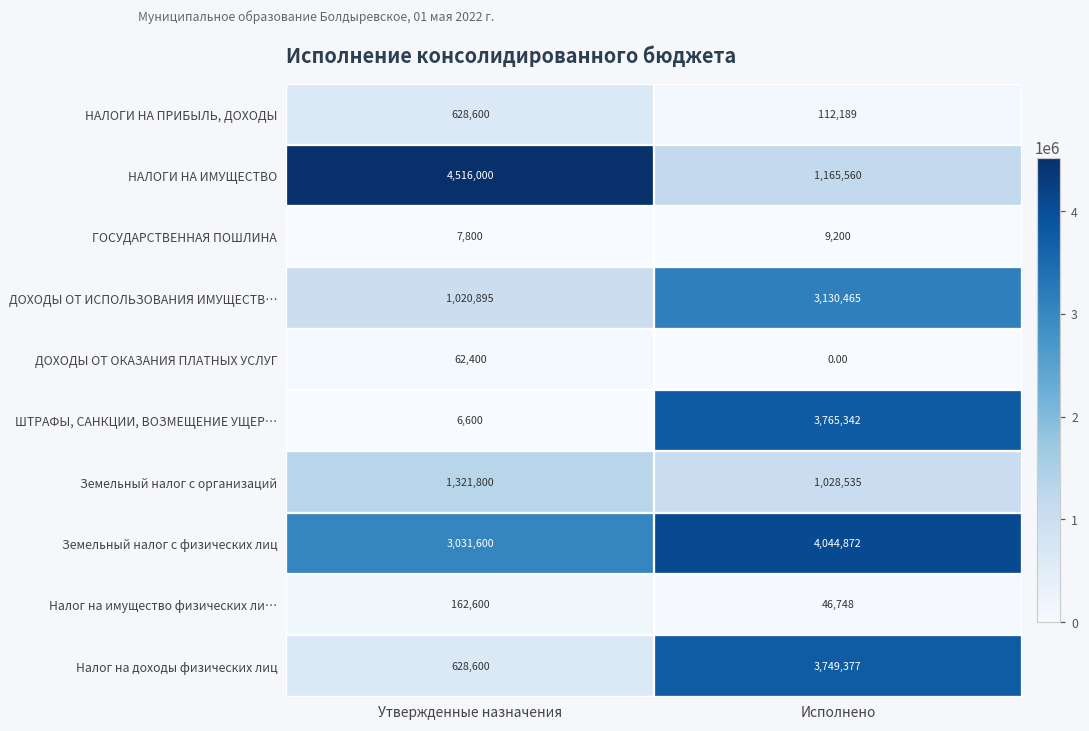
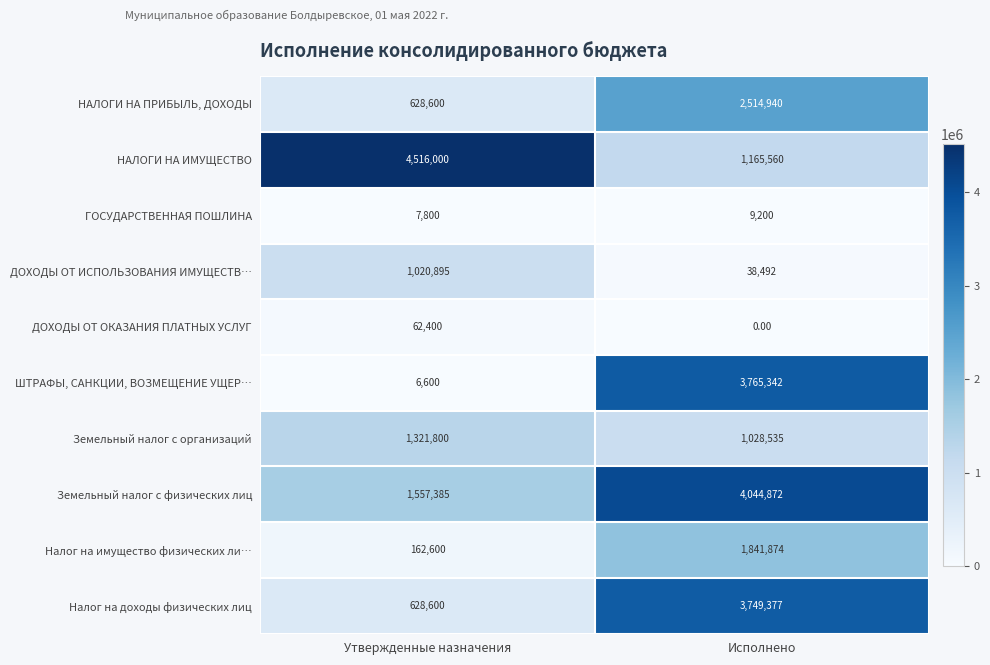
НАЛОГИ НА ПРИБЫЛЬ, ДОХОДЫ, Исполнено: 112,189 -> 2,514,940
ДОХОДЫ ОТ ИСПОЛЬЗОВАНИЯ ИМУЩЕСТВ…, Исполнено: 3,130,465 -> 38,492
Земельный налог с физических лиц, Утвержденные назначения: 3,031,600 -> 1,557,385
Налог на имущество физических ли…, Исполнено: 46,748 -> 1,841,874
